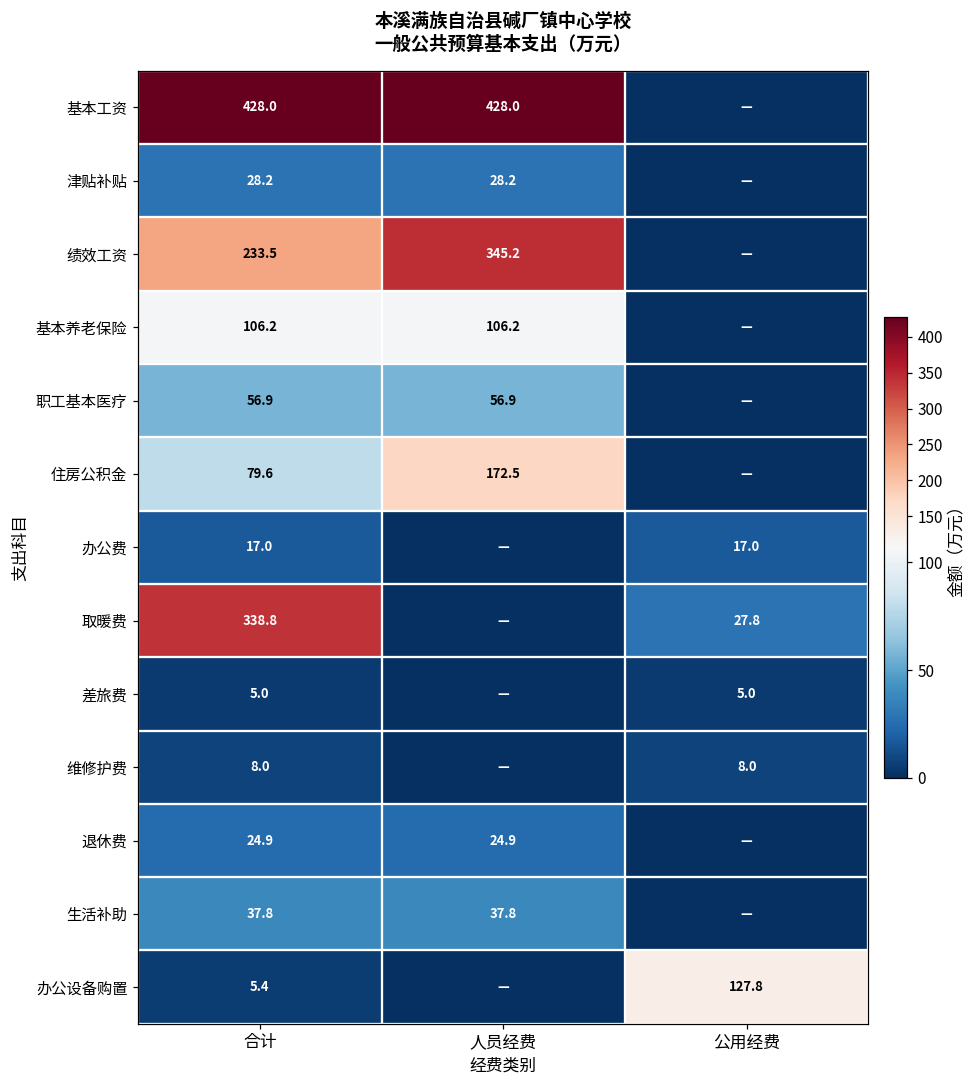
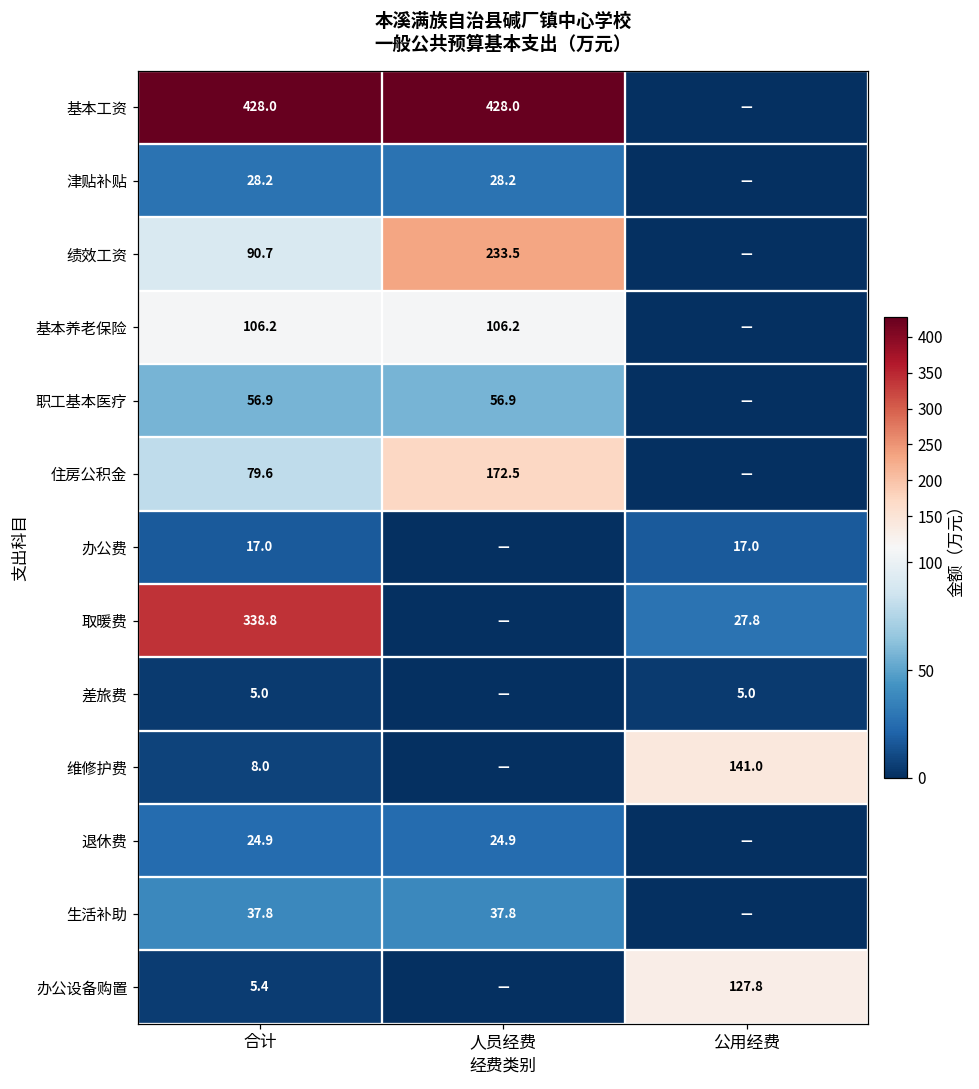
绩效工资, 合计: 233.5 -> 90.7
绩效工资, 人员经费: 345.2 -> 233.5
维修护费, 公用经费: 8.0 -> 141.0
